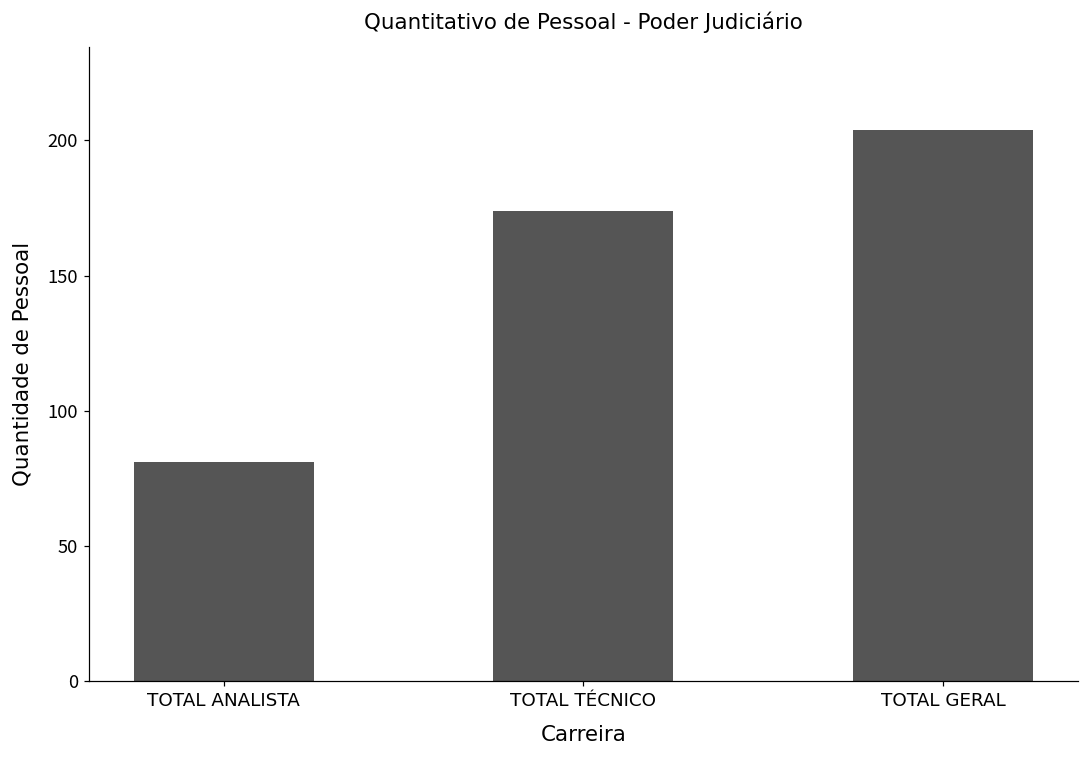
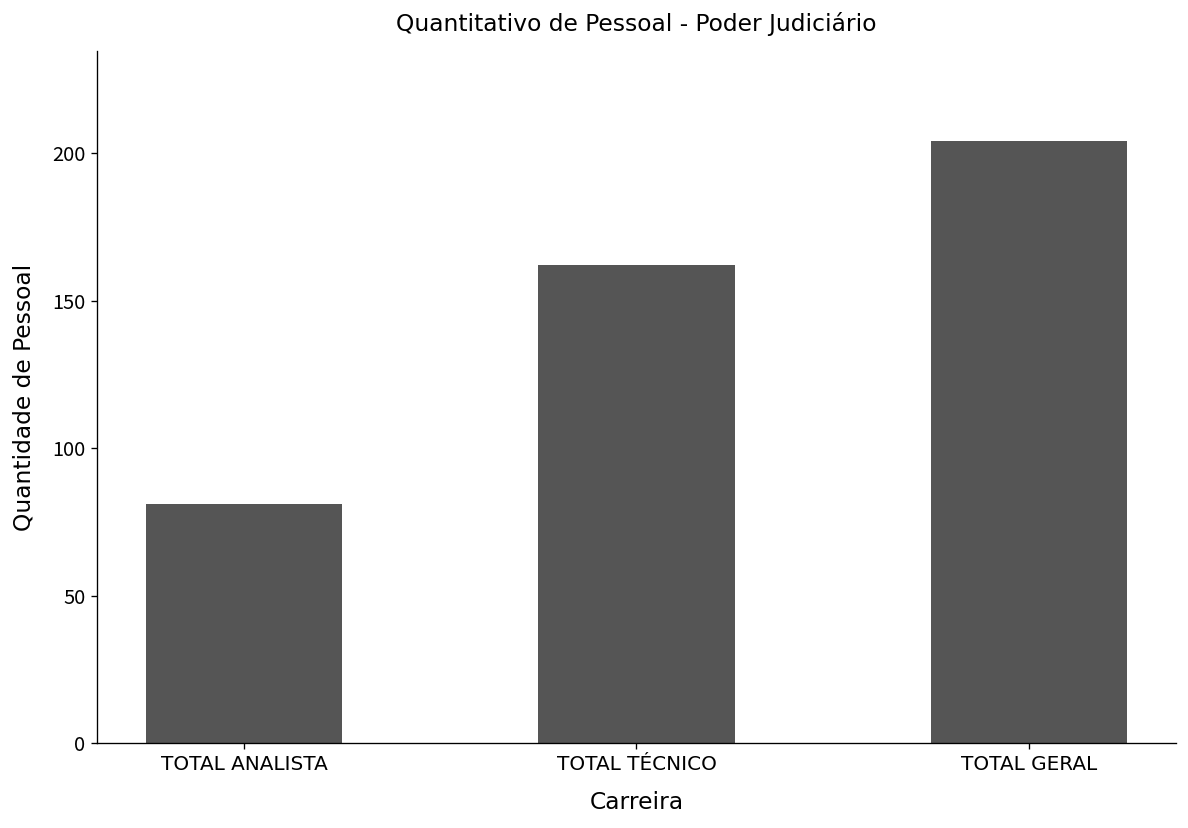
TOTAL TÉCNICO: 174 -> 162
